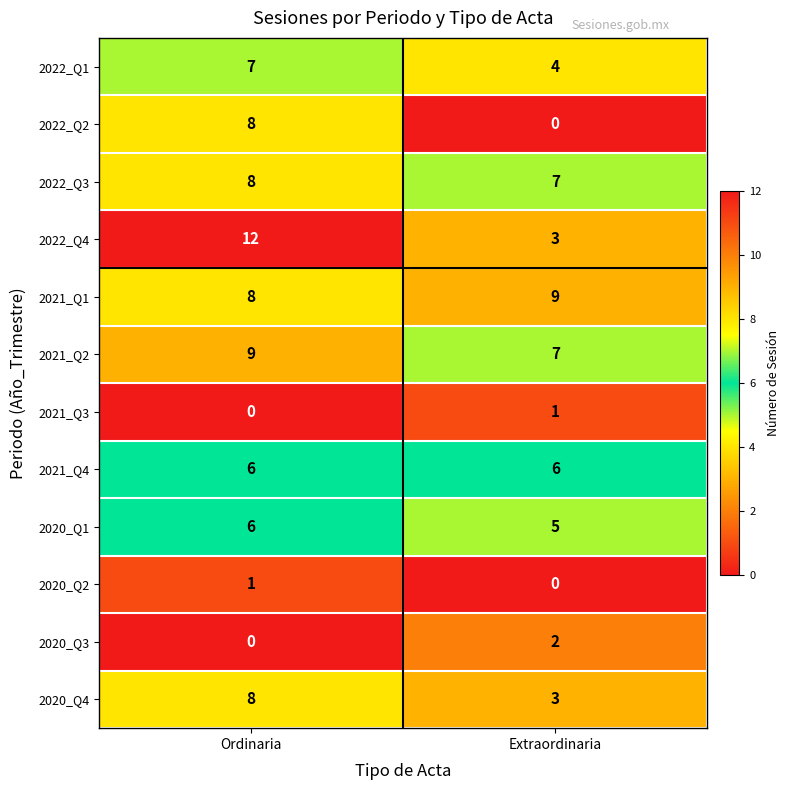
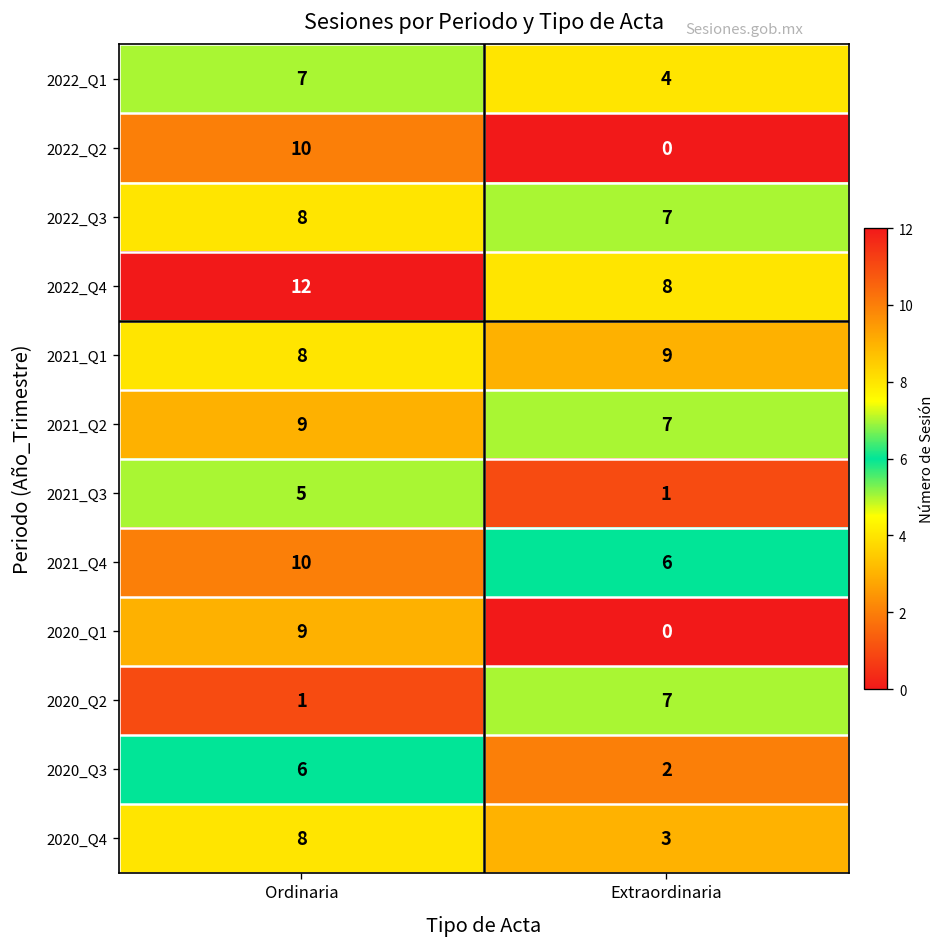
2022_Q2, Ordinaria: 8 -> 10
2022_Q4, Extraordinaria: 3 -> 8
2021_Q3, Ordinaria: 0 -> 5
2021_Q4, Ordinaria: 6 -> 10
2020_Q1, Ordinaria: 6 -> 9
2020_Q1, Extraordinaria: 5 -> 0
2020_Q2, Extraordinaria: 0 -> 7
2020_Q3, Ordinaria: 0 -> 6
